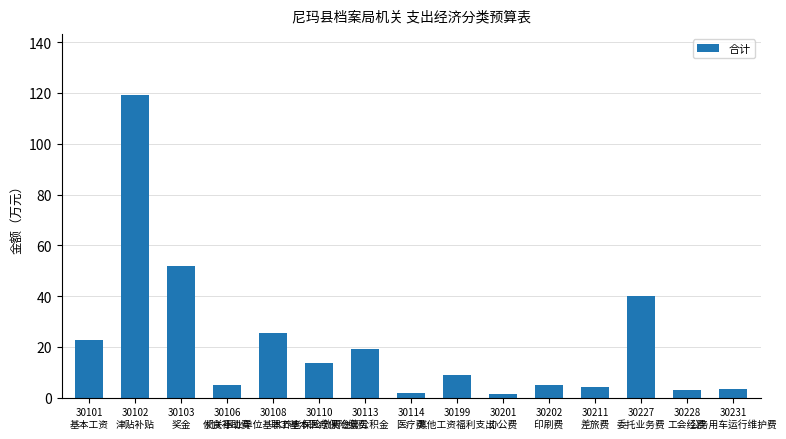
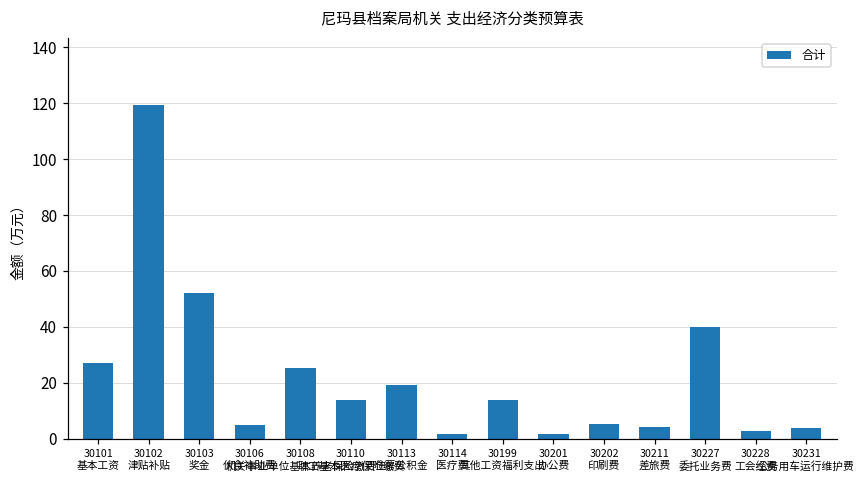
30101 基本工资: 23 -> 27
30199 其他工资福利支出: 9 -> 14
